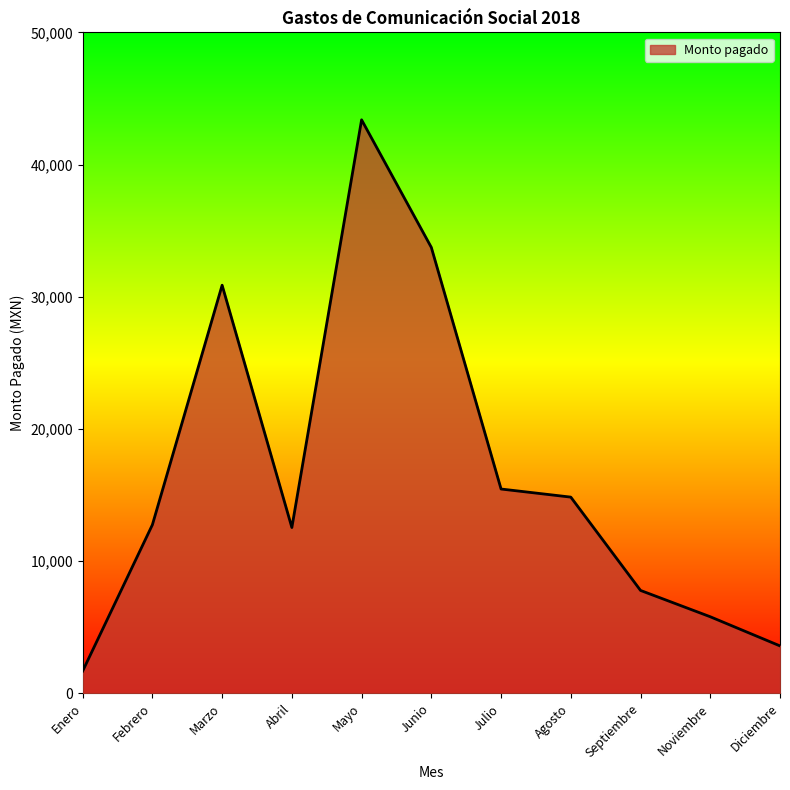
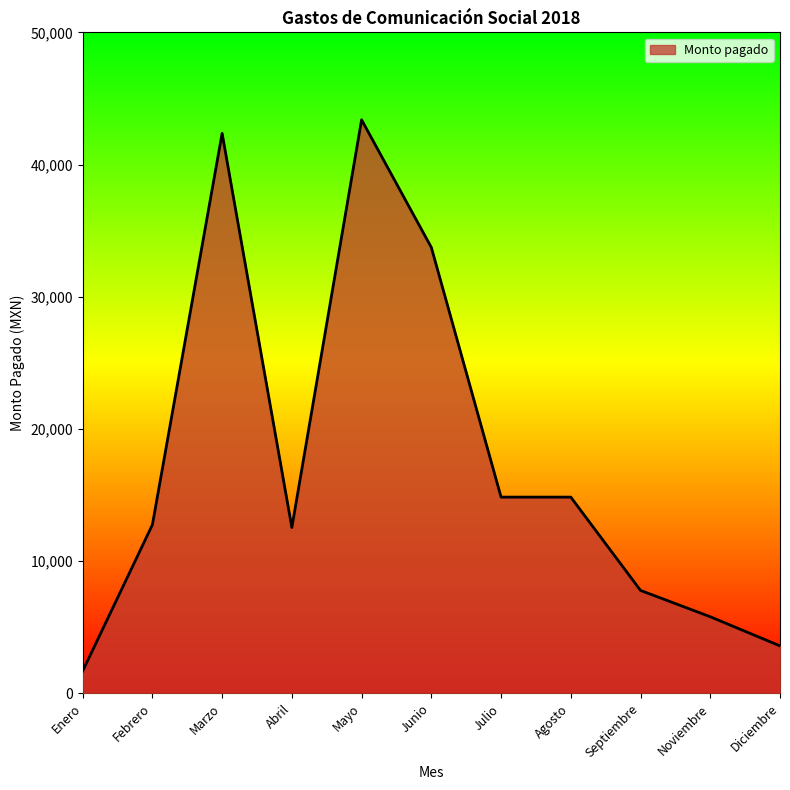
Marzo: 30,900 -> 42,400
Julio: 15,500 -> 14,800
